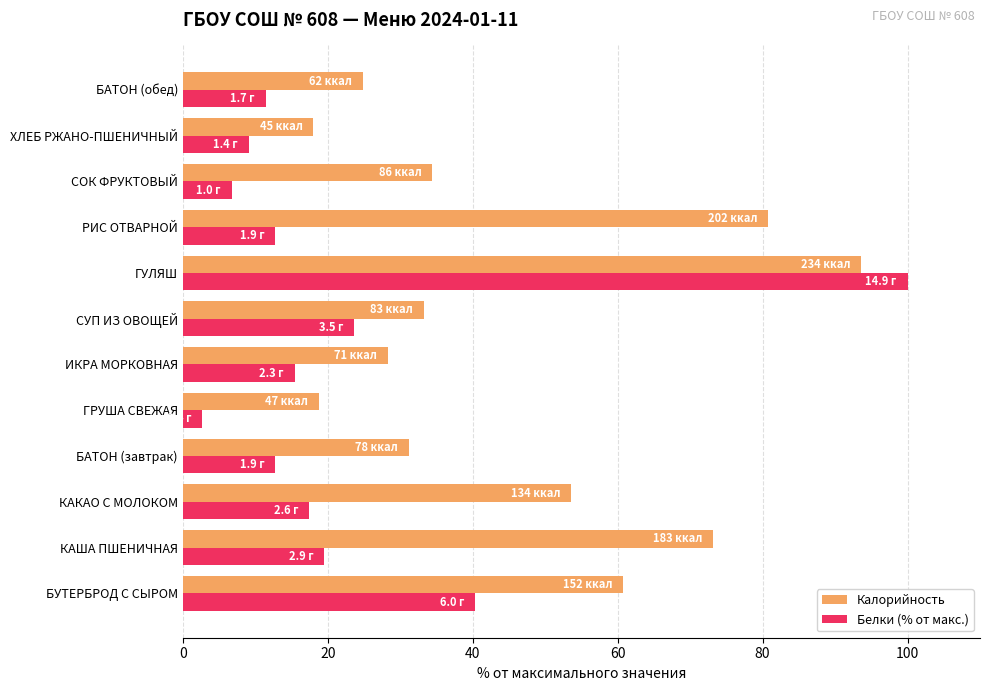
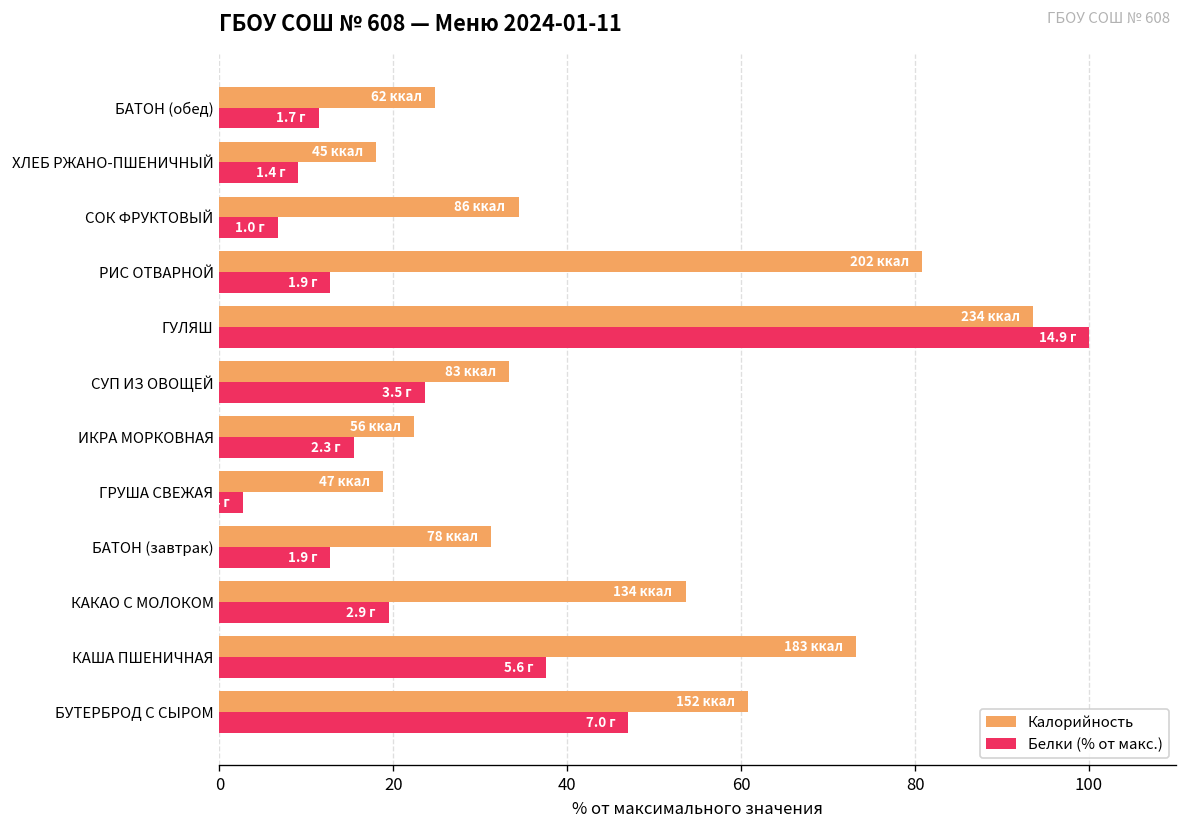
Калорийность, ИКРА МОРКОВНАЯ: 71 -> 56
Белки (% от макс.), КАКАО С МОЛОКОМ: 2.6 -> 2.9
Белки (% от макс.), КАША ПШЕНИЧНАЯ: 2.9 -> 5.6
Белки (% от макс.), БУТЕРБРОД С СЫРОМ: 6.0 -> 7.0
